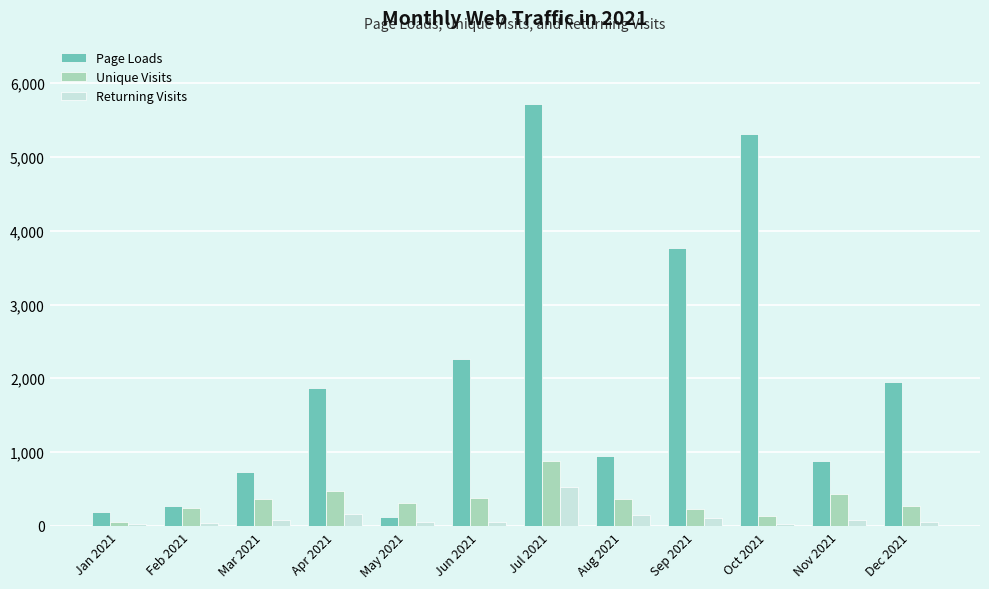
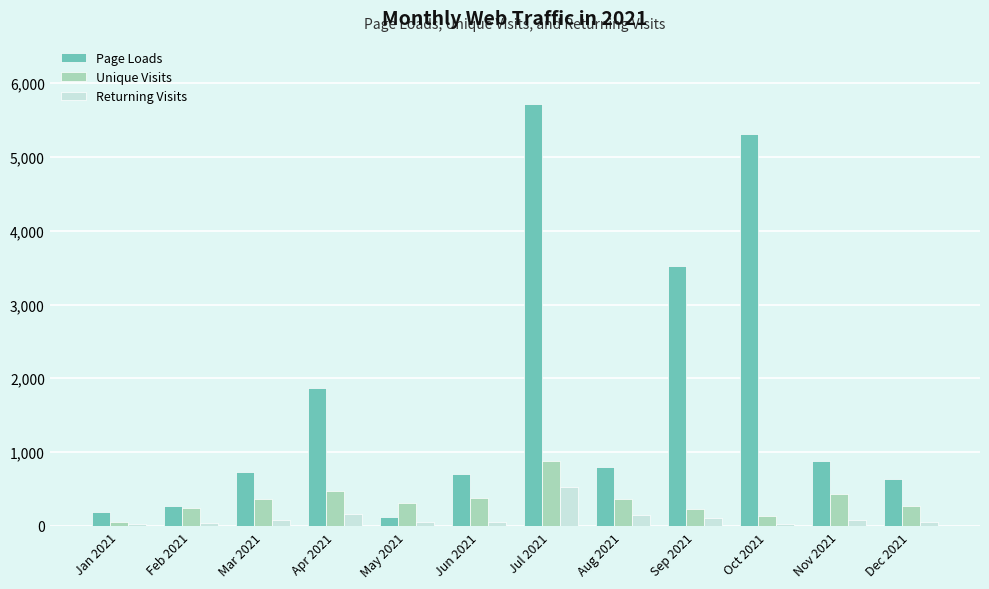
Page Loads, Jun 2021: 2,300 -> 700
Page Loads, Aug 2021: 1,000 -> 800
Page Loads, Sep 2021: 3,800 -> 3,500
Page Loads, Dec 2021: 1,900 -> 600
